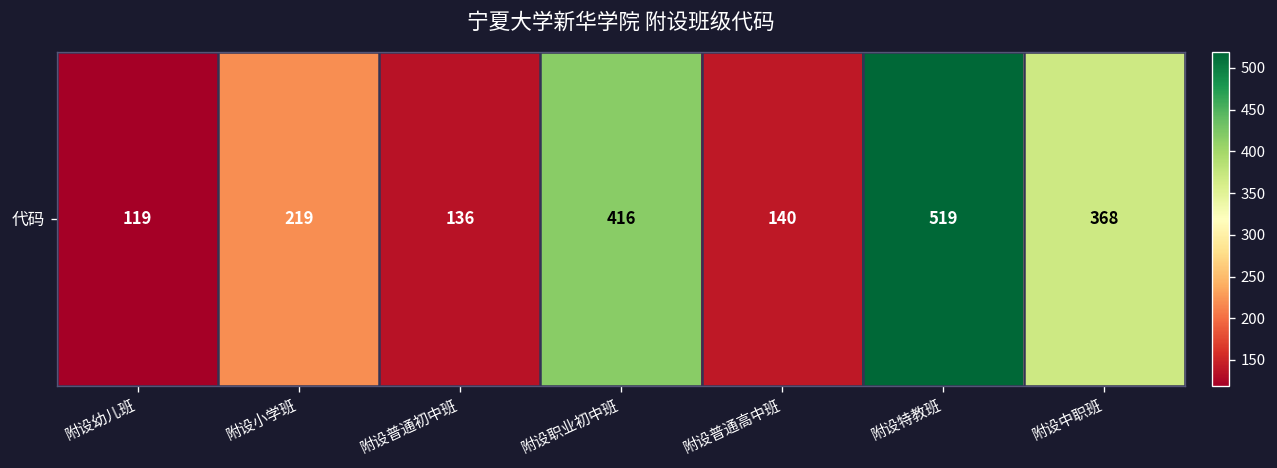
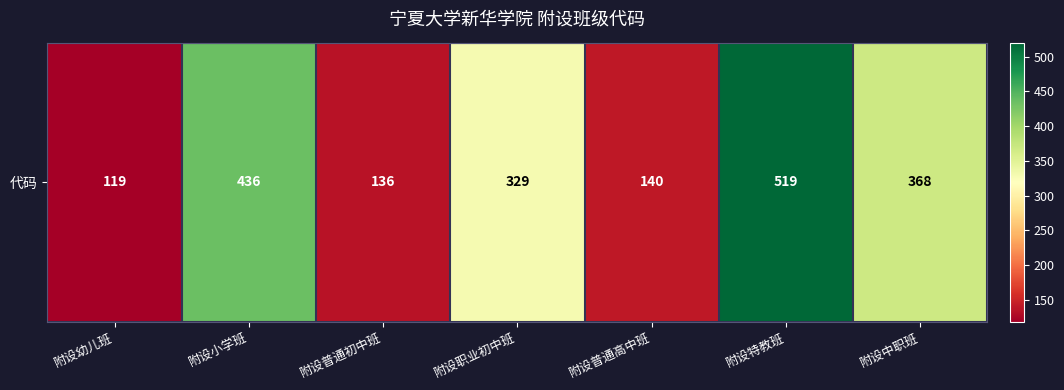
代码, 附设小学班: 219 -> 436
代码, 附设职业初中班: 416 -> 329
